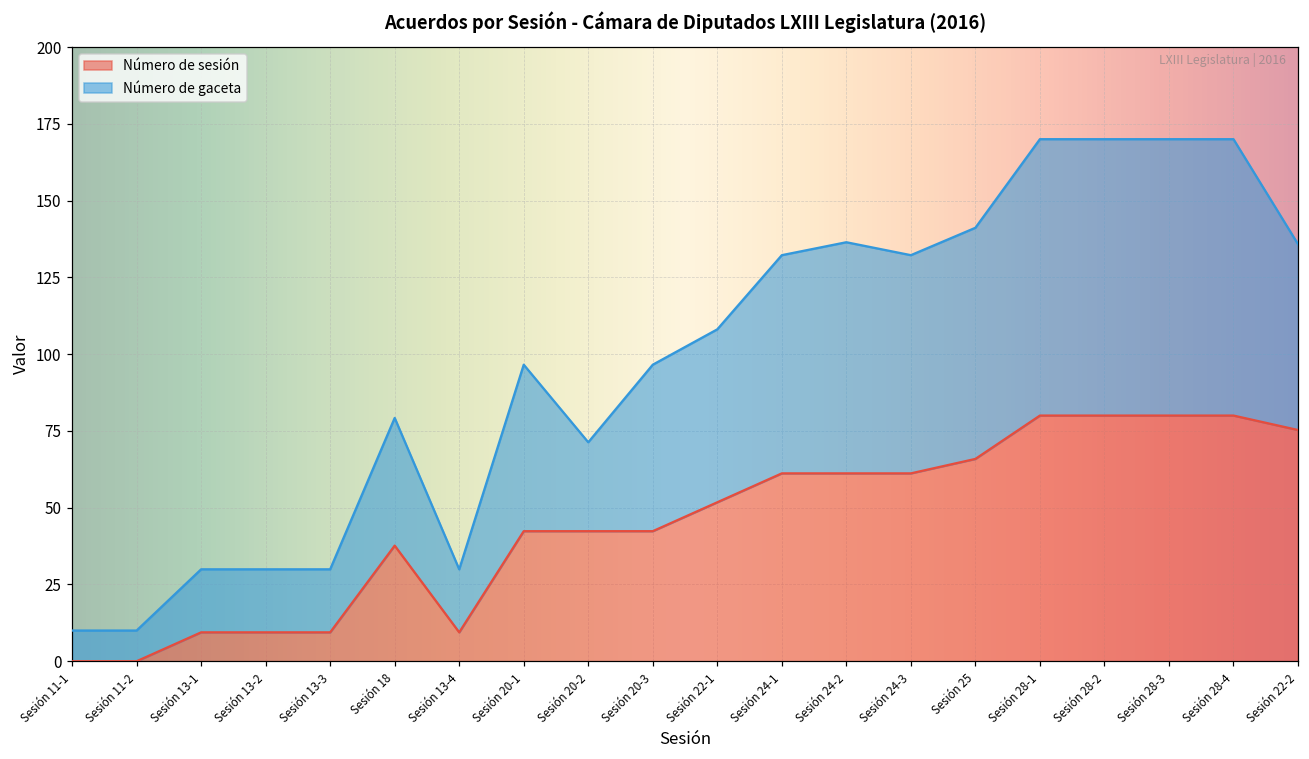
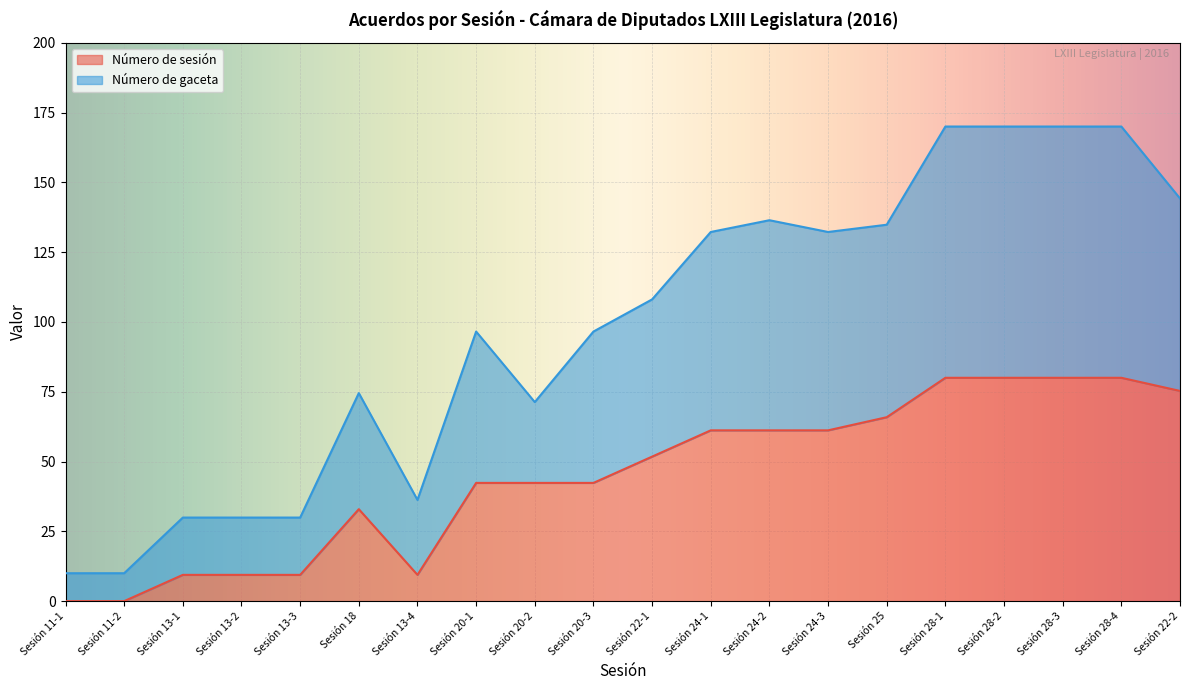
Número de sesión, Sesión 18: 38 -> 33
Número de gaceta, Sesión 13-4: 21 -> 27
Número de gaceta, Sesión 25: 75 -> 69
Número de gaceta, Sesión 22-2: 61 -> 69
